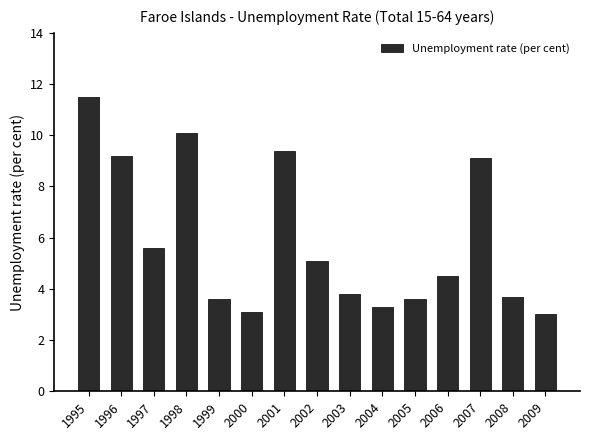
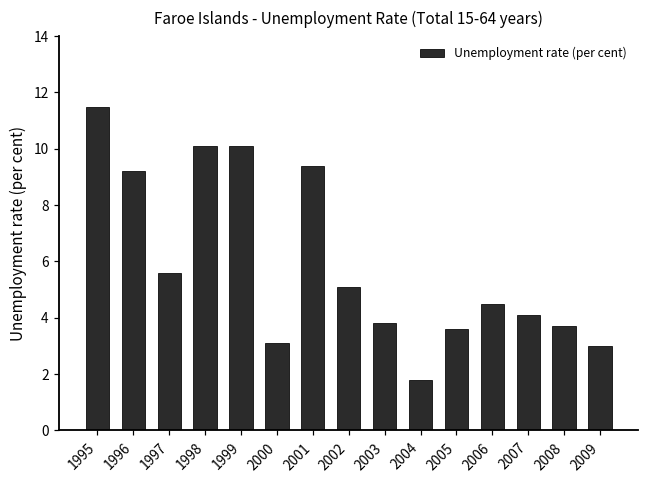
1999: 3.6 -> 10.1
2004: 3.3 -> 1.8
2007: 9.1 -> 4.1
